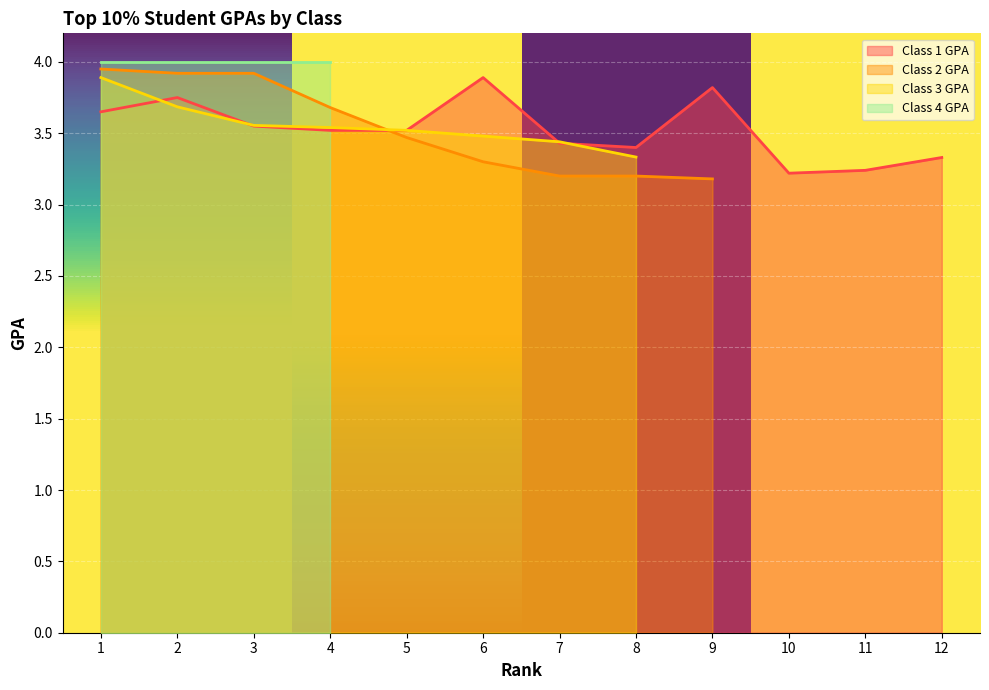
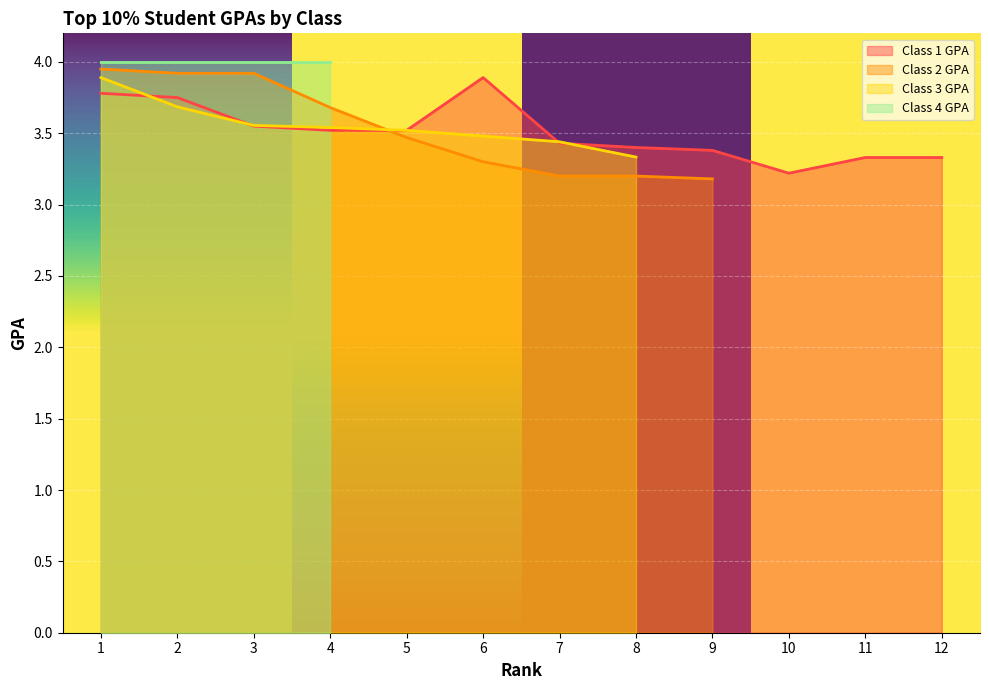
Class 1 GPA, 1: 3.65 -> 3.78
Class 1 GPA, 9: 3.82 -> 3.38
Class 1 GPA, 11: 3.24 -> 3.33
